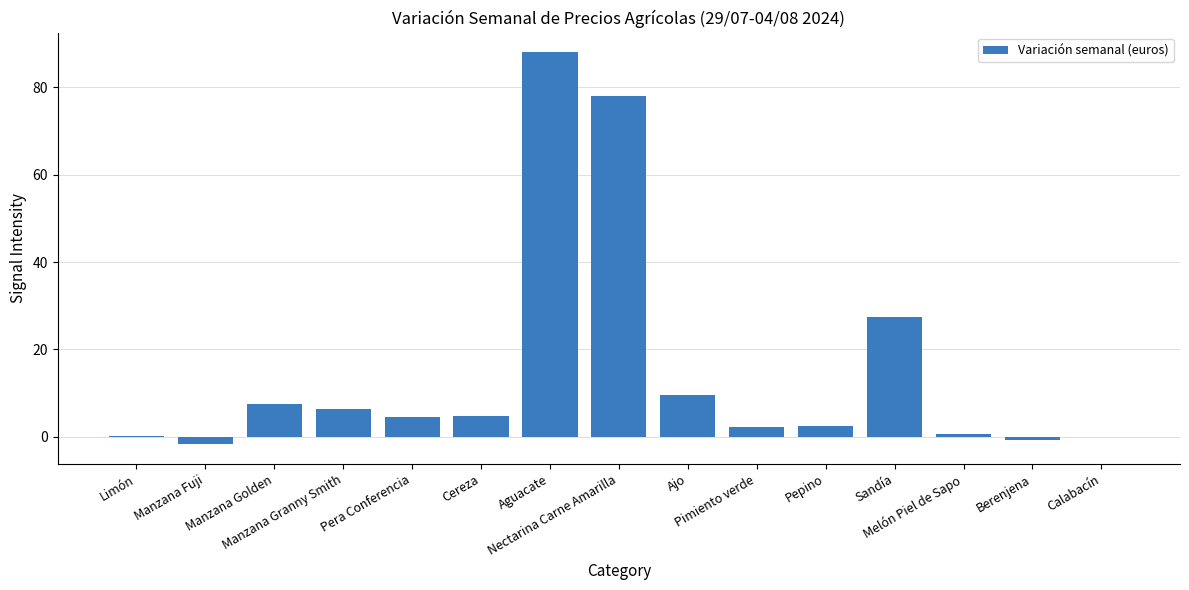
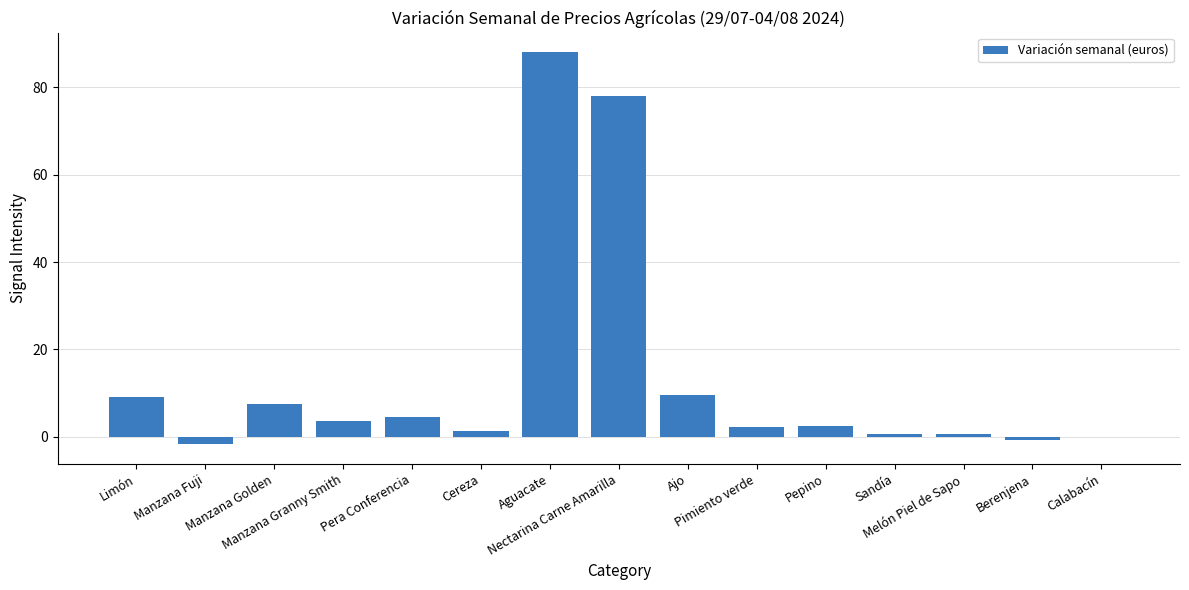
Limón: 0 -> 9
Manzana Granny Smith: 6 -> 4
Cereza: 5 -> 1
Sandía: 28 -> 1
